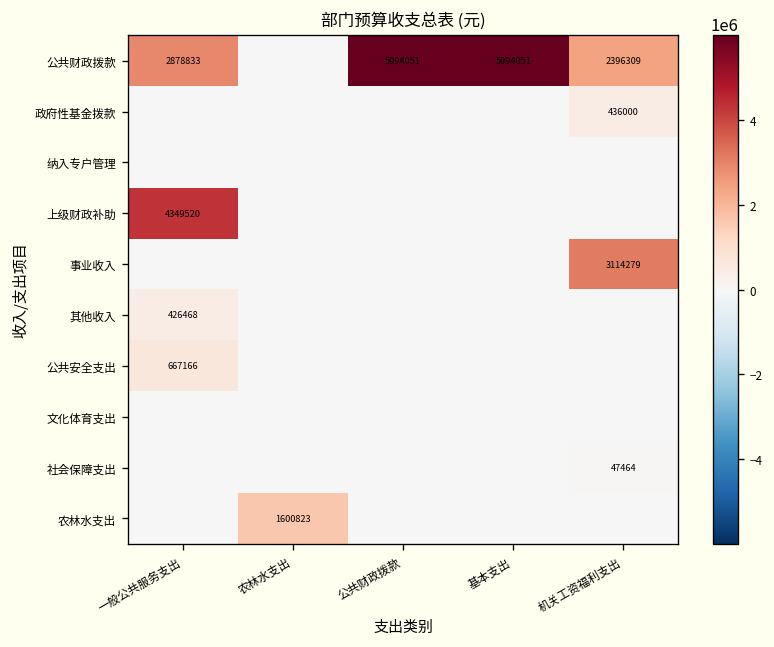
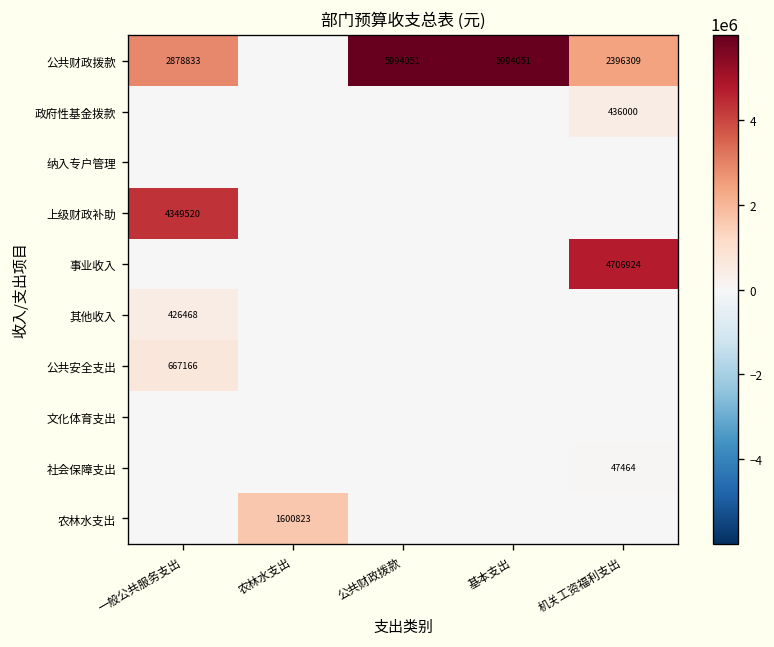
事业收入, 机关工资福利支出: 3114279 -> 4706924
